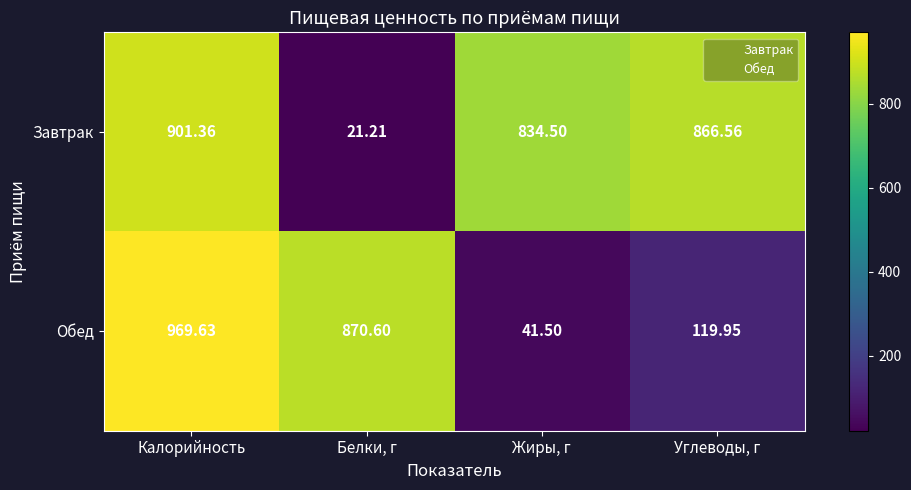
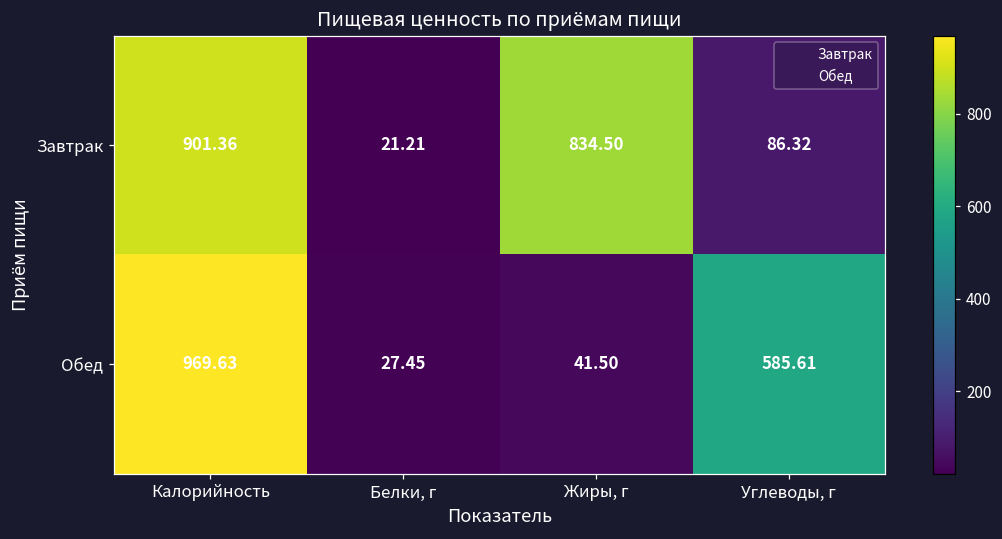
Завтрак, Углеводы, г: 866.56 -> 86.32
Обед, Белки, г: 870.60 -> 27.45
Обед, Углеводы, г: 119.95 -> 585.61
